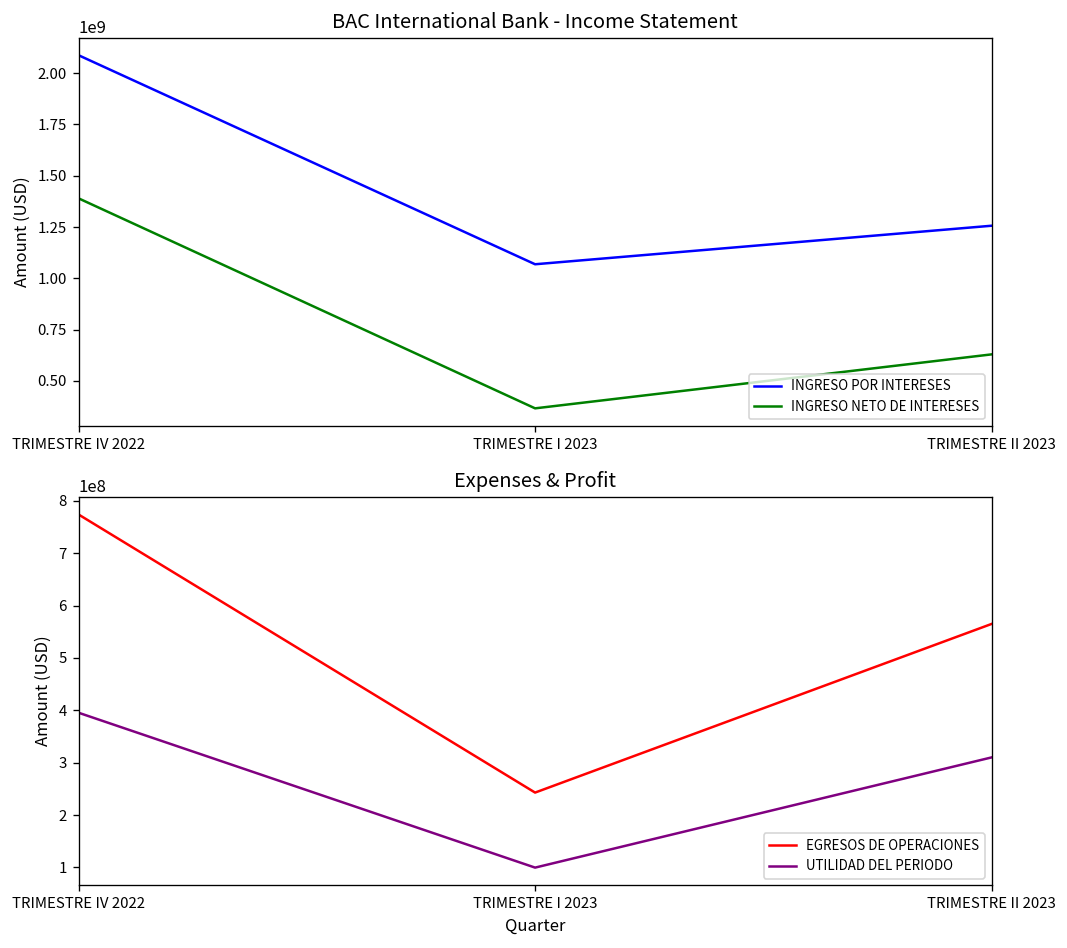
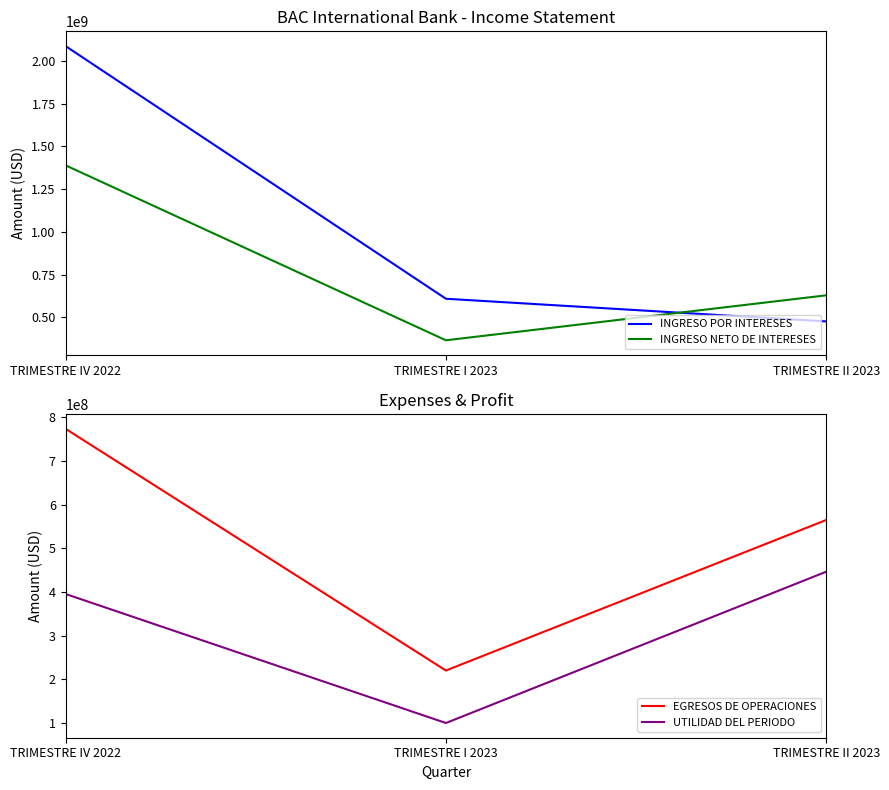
BAC International Bank - Income Statement, INGRESO POR INTERESES, TRIMESTRE I 2023: 1070000000 -> 610000000
BAC International Bank - Income Statement, INGRESO POR INTERESES, TRIMESTRE II 2023: 1260000000 -> 480000000
Expenses & Profit, EGRESOS DE OPERACIONES, TRIMESTRE I 2023: 240000000 -> 220000000
Expenses & Profit, UTILIDAD DEL PERIODO, TRIMESTRE II 2023: 310000000 -> 450000000
